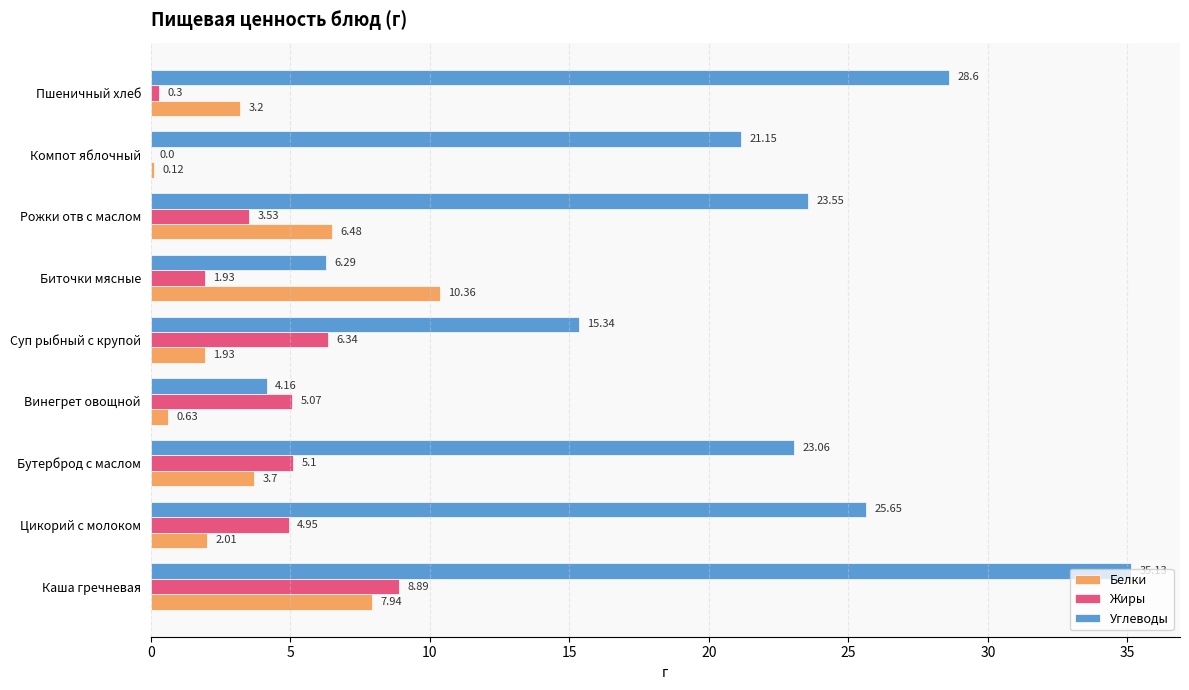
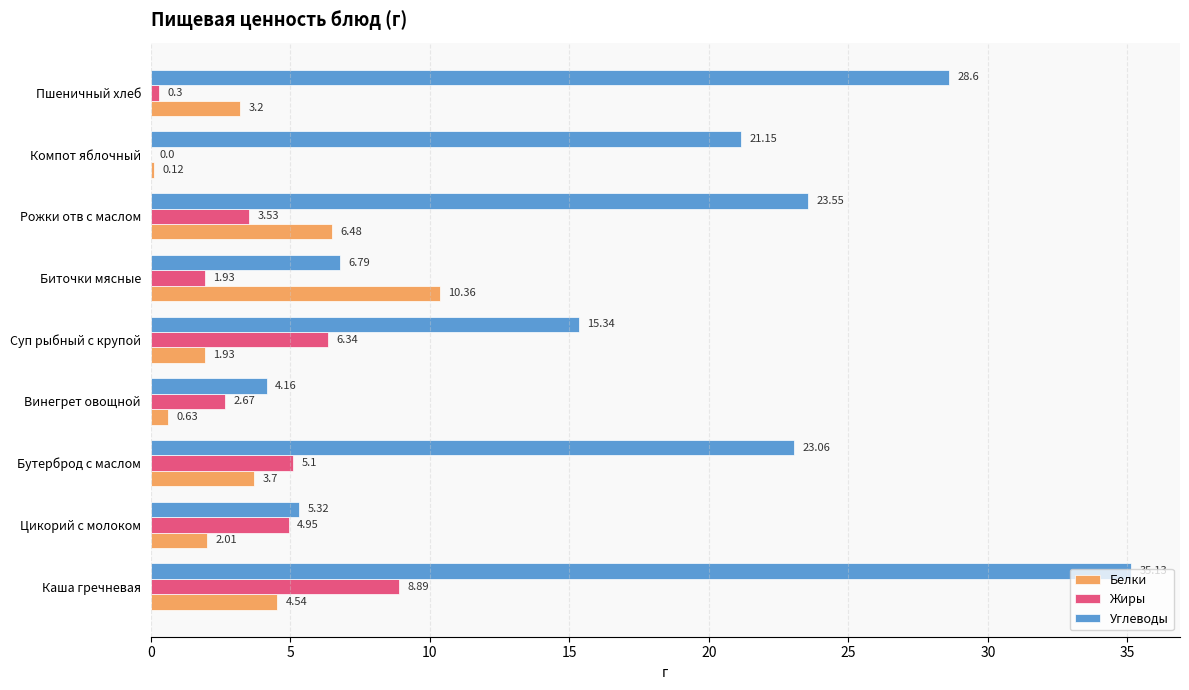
Углеводы, Биточки мясные: 6.29 -> 6.79
Жиры, Винегрет овощной: 5.07 -> 2.67
Углеводы, Цикорий с молоком: 25.65 -> 5.32
Белки, Каша гречневая: 7.94 -> 4.54
